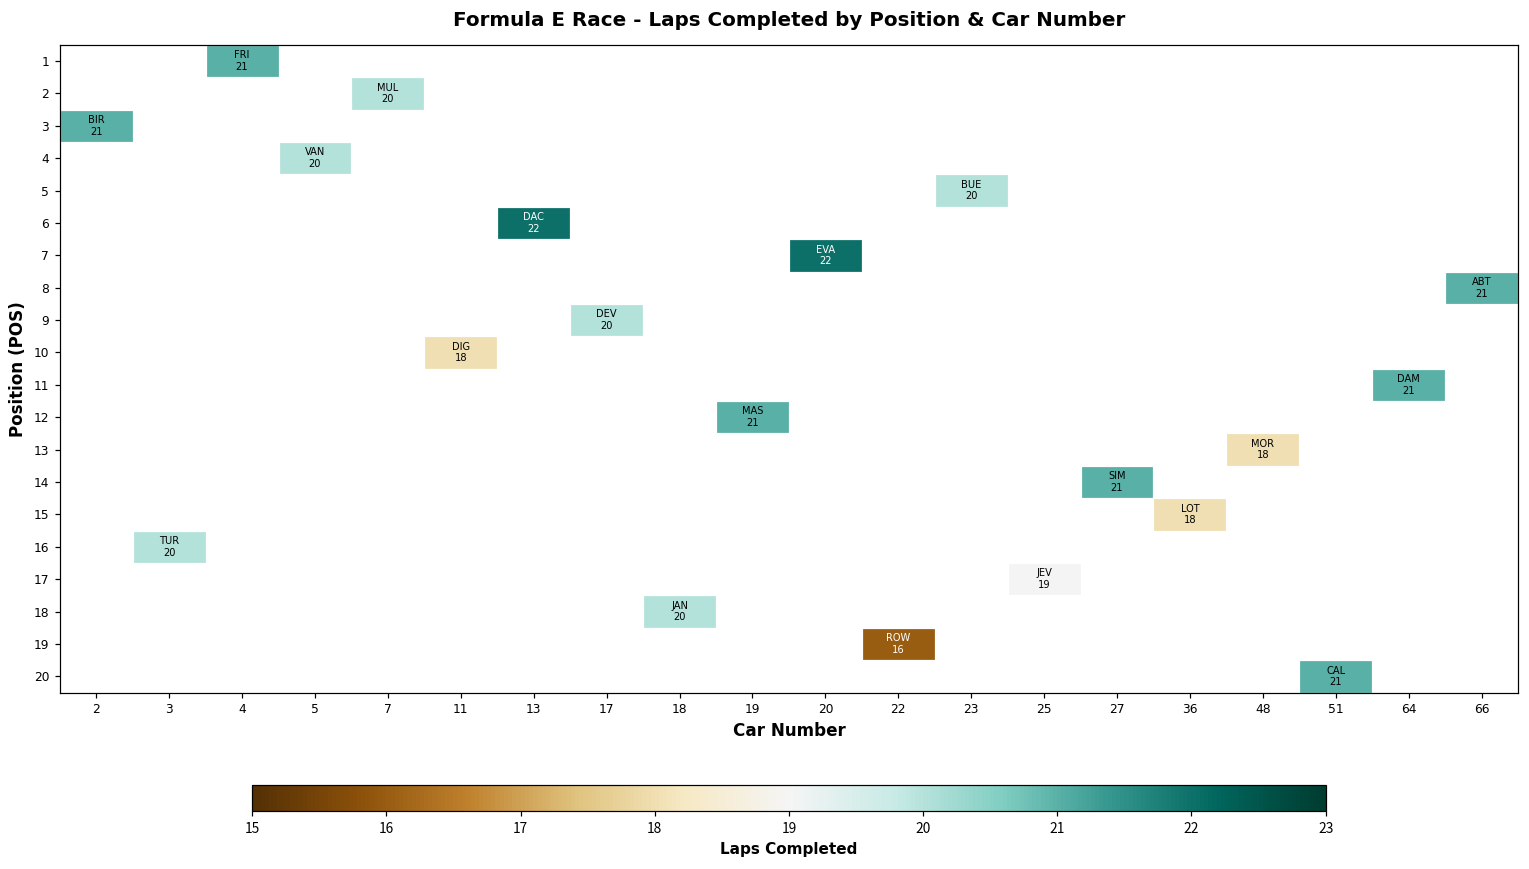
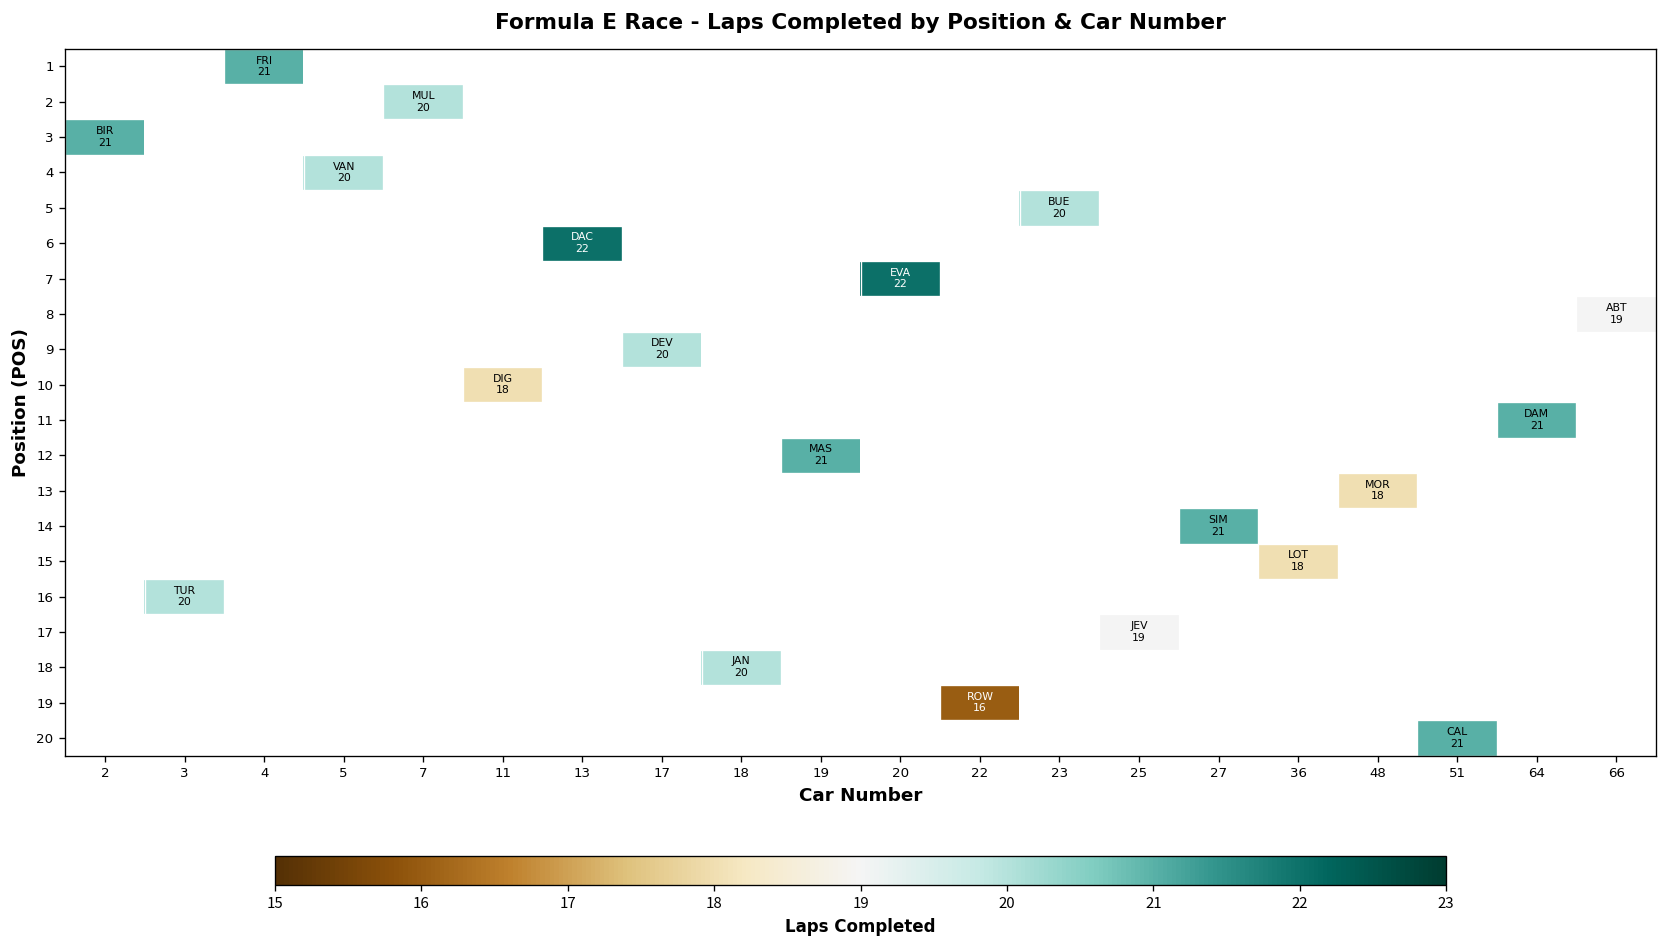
8, 66: 21 -> 19
